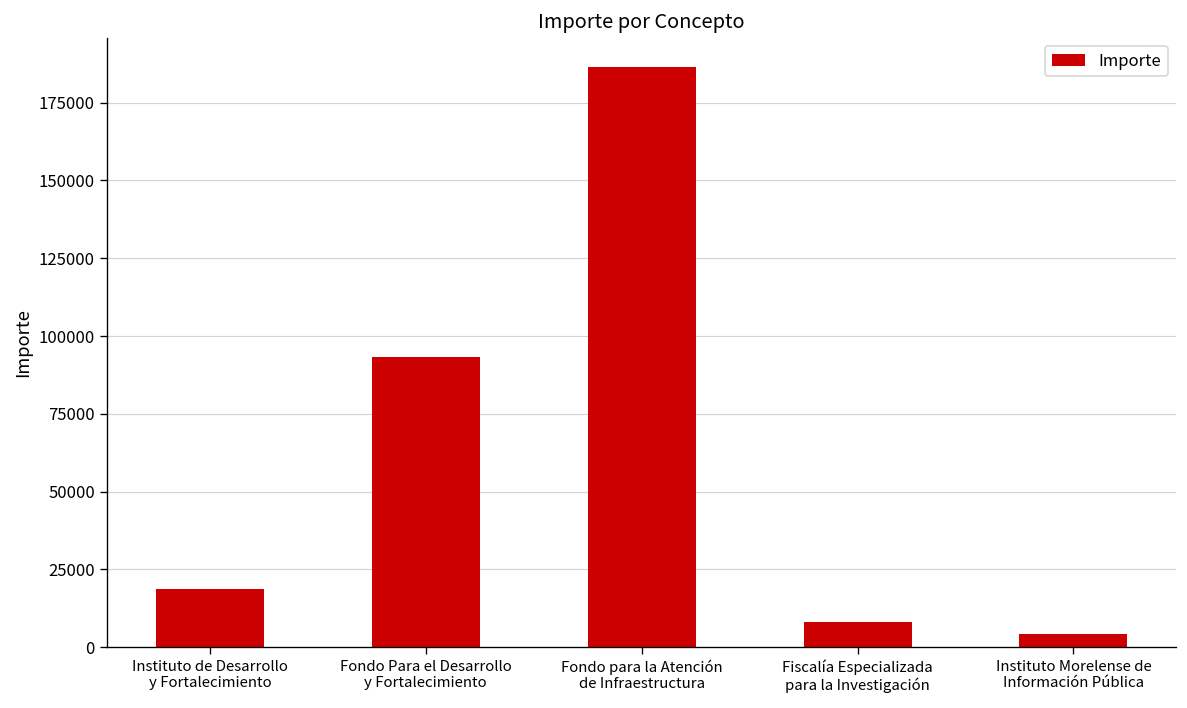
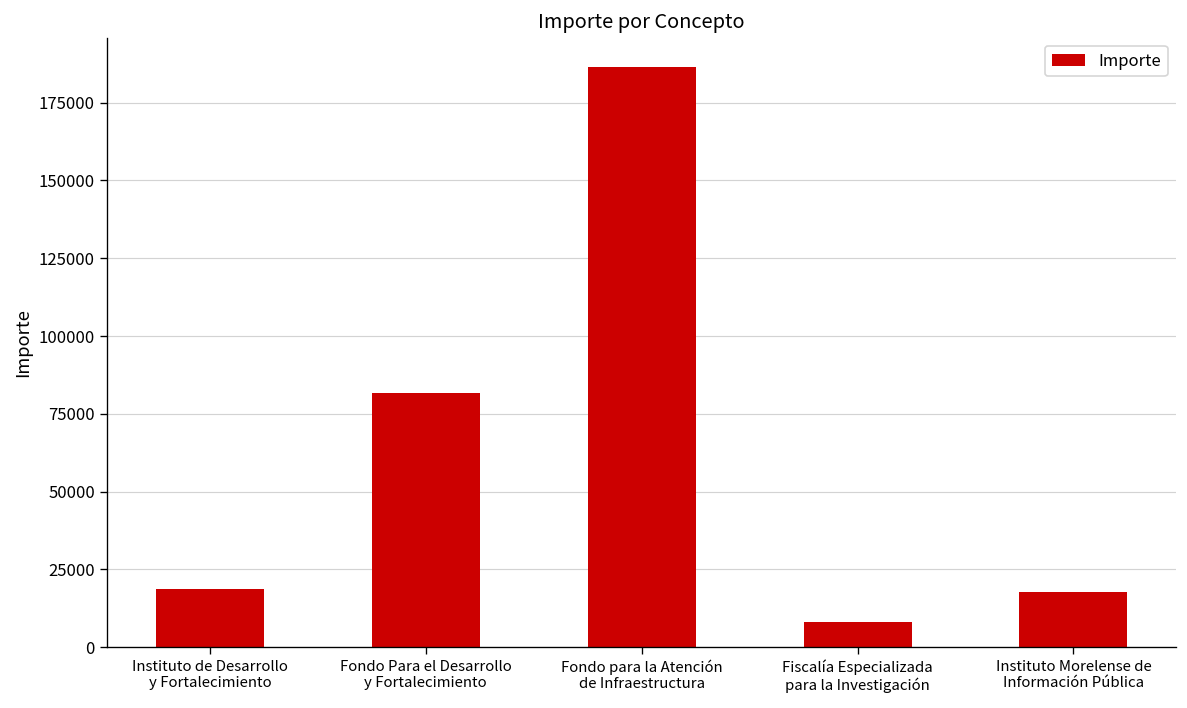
Fondo Para el Desarrollo y Fortalecimiento: 93000 -> 82000
Instituto Morelense de Información Pública: 4000 -> 18000
